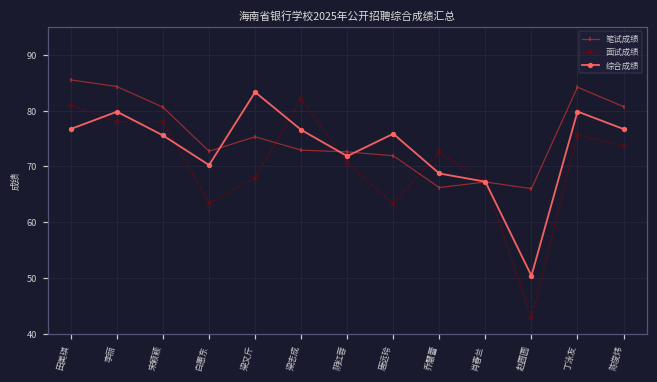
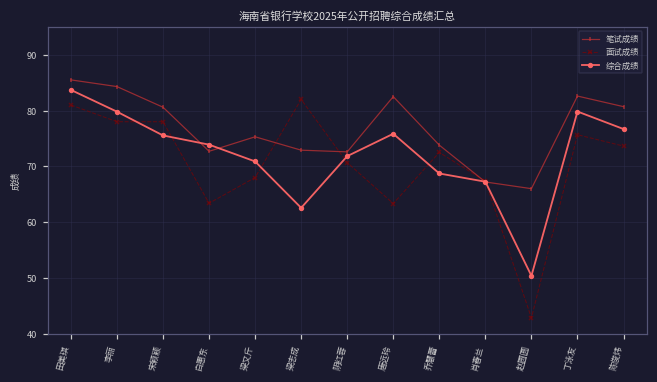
综合成绩, 田美琪: 77 -> 84
综合成绩, 白惠东: 70 -> 74
综合成绩, 梁又斤: 83 -> 71
综合成绩, 梁志成: 77 -> 63
笔试成绩, 唐远玲: 72 -> 83
笔试成绩, 乔慧蕾: 66 -> 74
笔试成绩, 丁泳友: 84 -> 83
